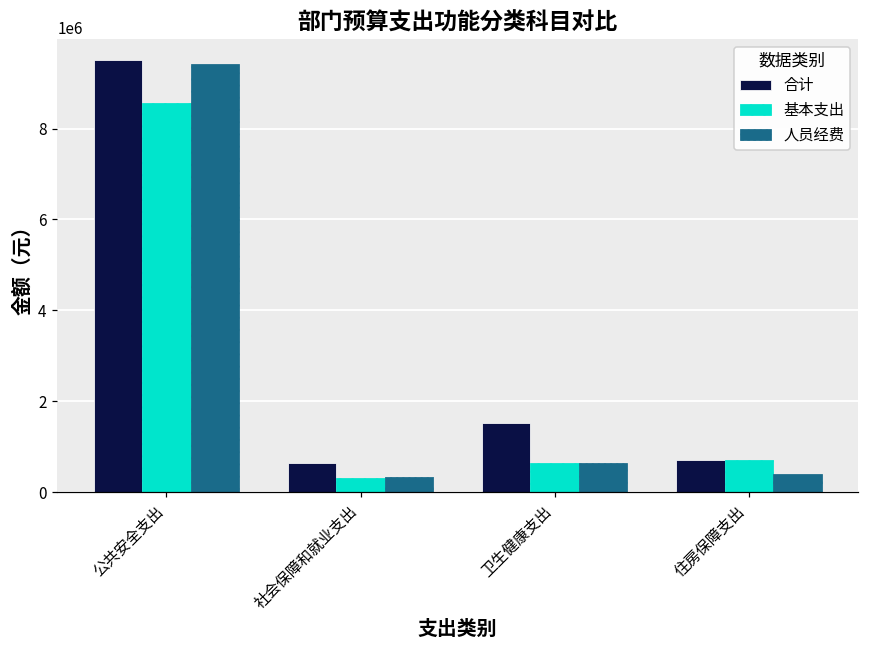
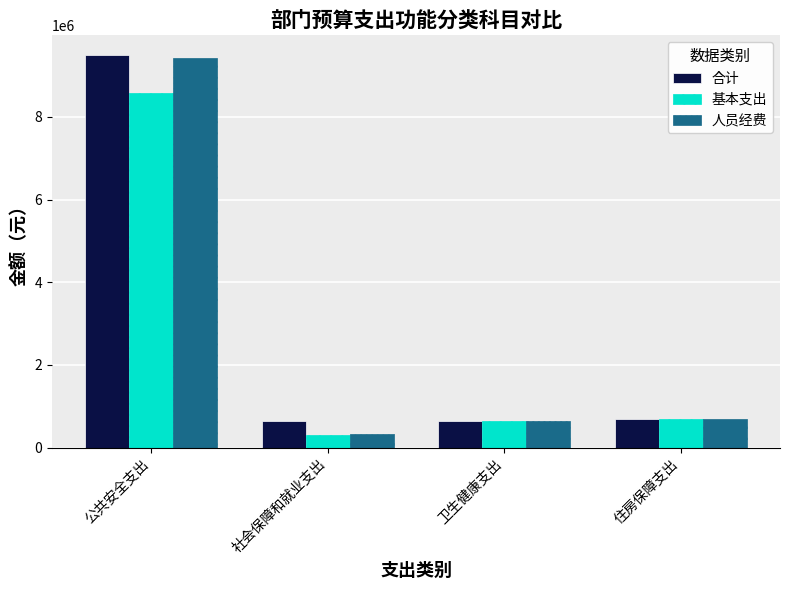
合计, 卫生健康支出: 1500000 -> 700000
人员经费, 住房保障支出: 400000 -> 700000
